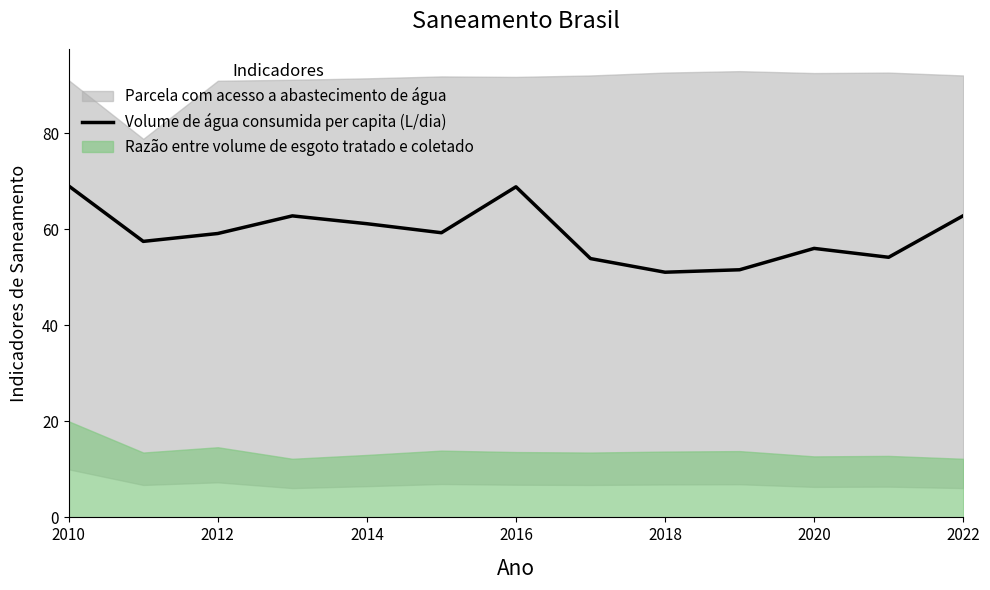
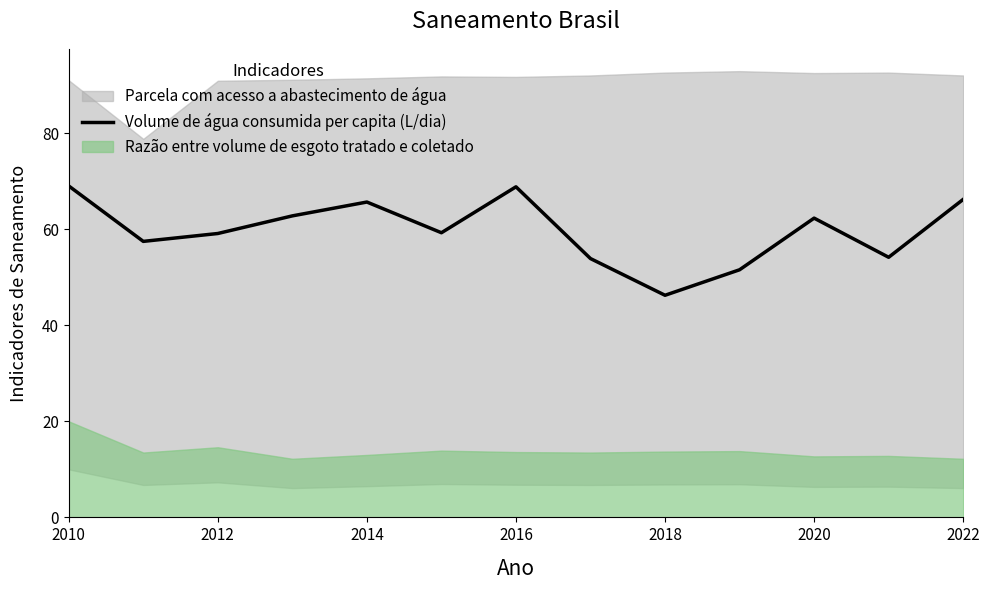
Volume de água consumida per capita (L/dia), 2014: 61 -> 66
Volume de água consumida per capita (L/dia), 2018: 51 -> 46
Volume de água consumida per capita (L/dia), 2020: 56 -> 62
Volume de água consumida per capita (L/dia), 2022: 63 -> 66
